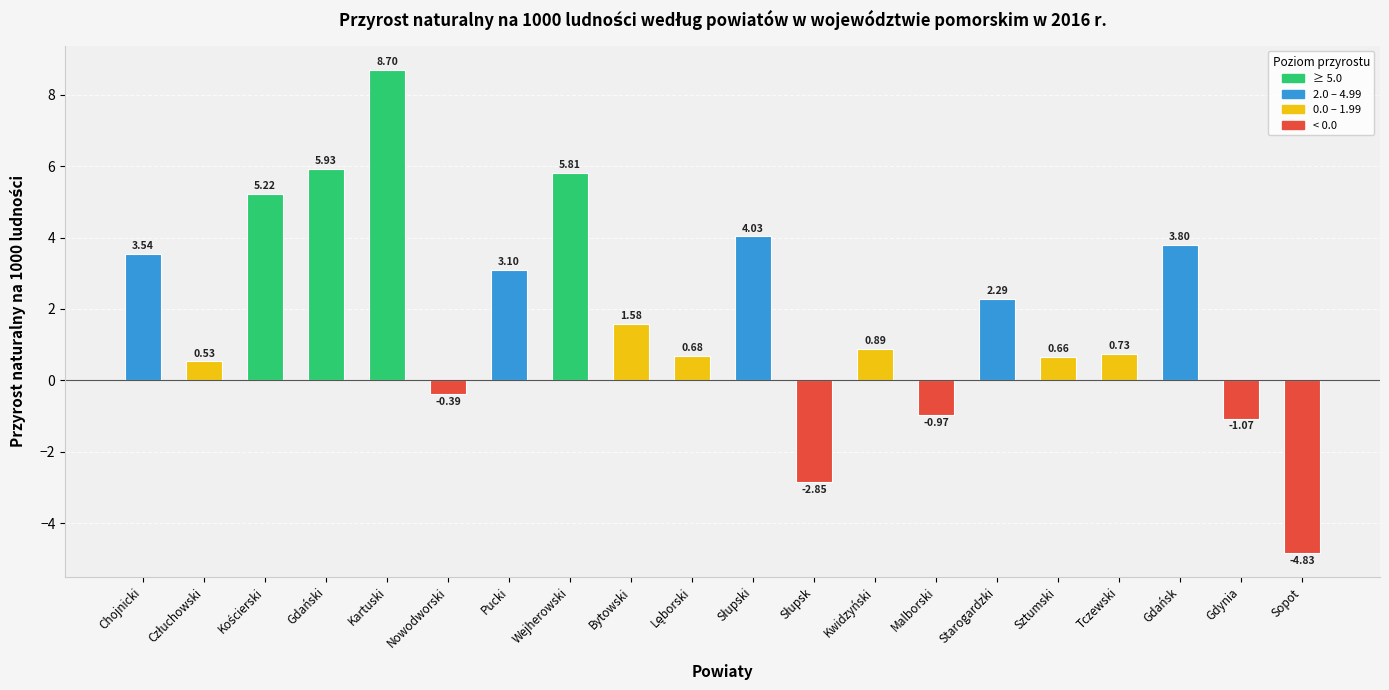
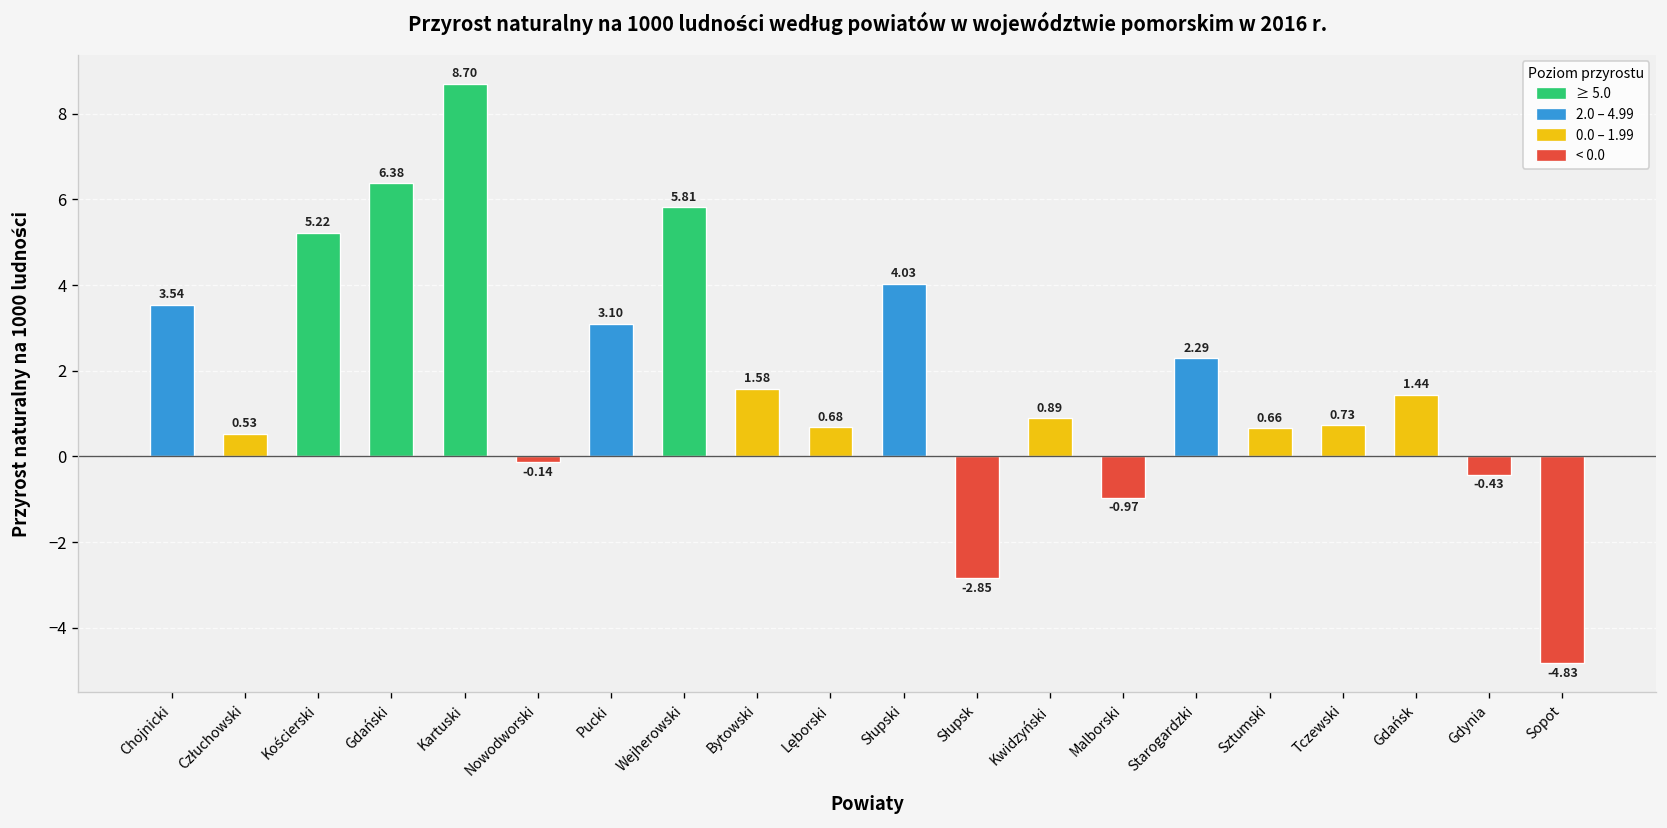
Gdański: 5.93 -> 6.38
Nowodworski: -0.39 -> -0.14
Gdańsk: 3.80 -> 1.44
Gdynia: -1.07 -> -0.43
